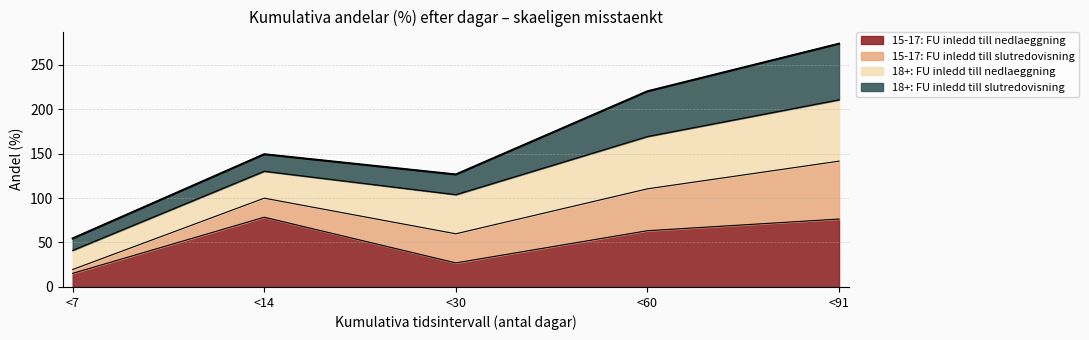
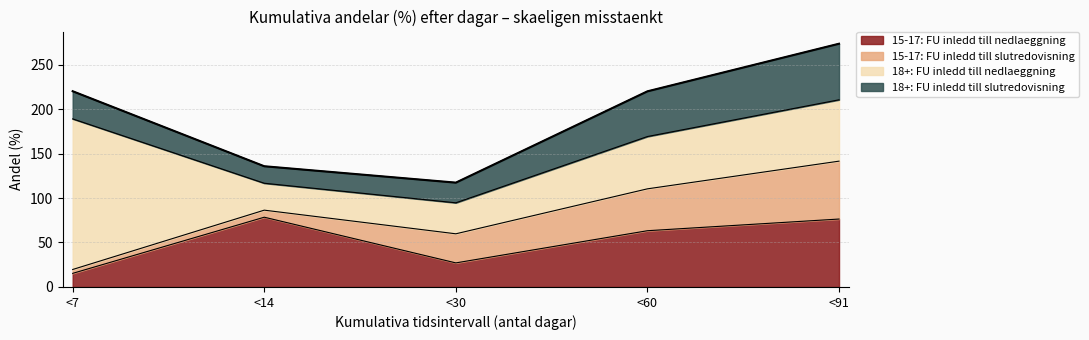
18+: FU inledd till nedlaeggning, <7: 20 -> 170
18+: FU inledd till slutredovisning, <7: 10 -> 30
15-17: FU inledd till slutredovisning, <14: 20 -> 10
18+: FU inledd till nedlaeggning, <30: 40 -> 30
